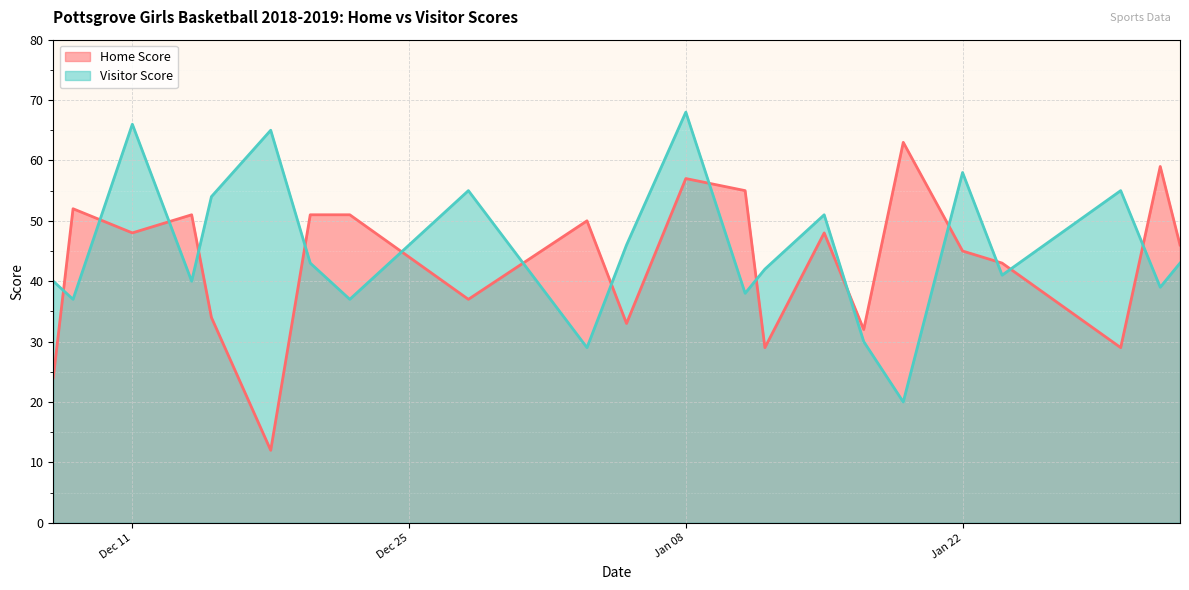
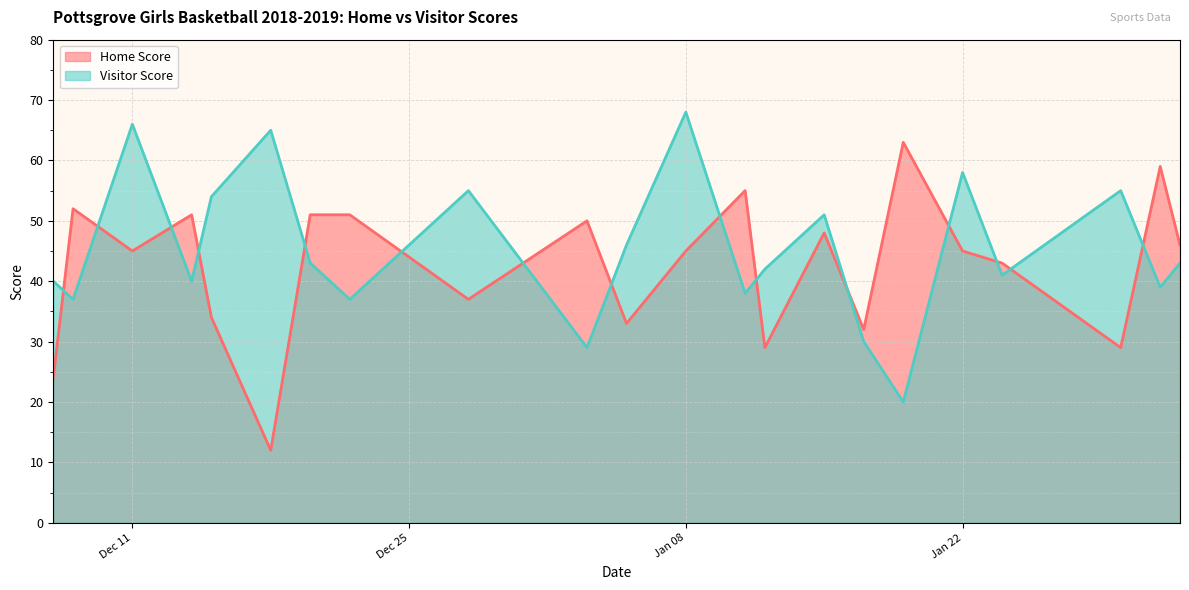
Home Score, Dec 11: 48 -> 45
Home Score, Jan 08: 57 -> 45
